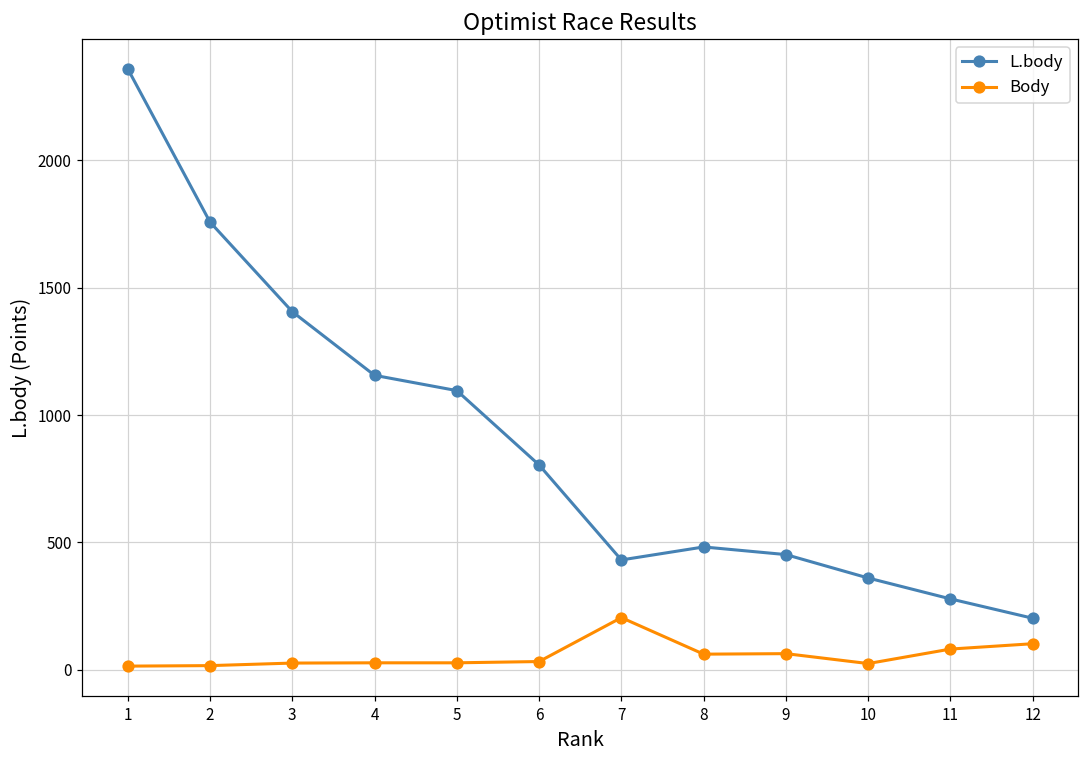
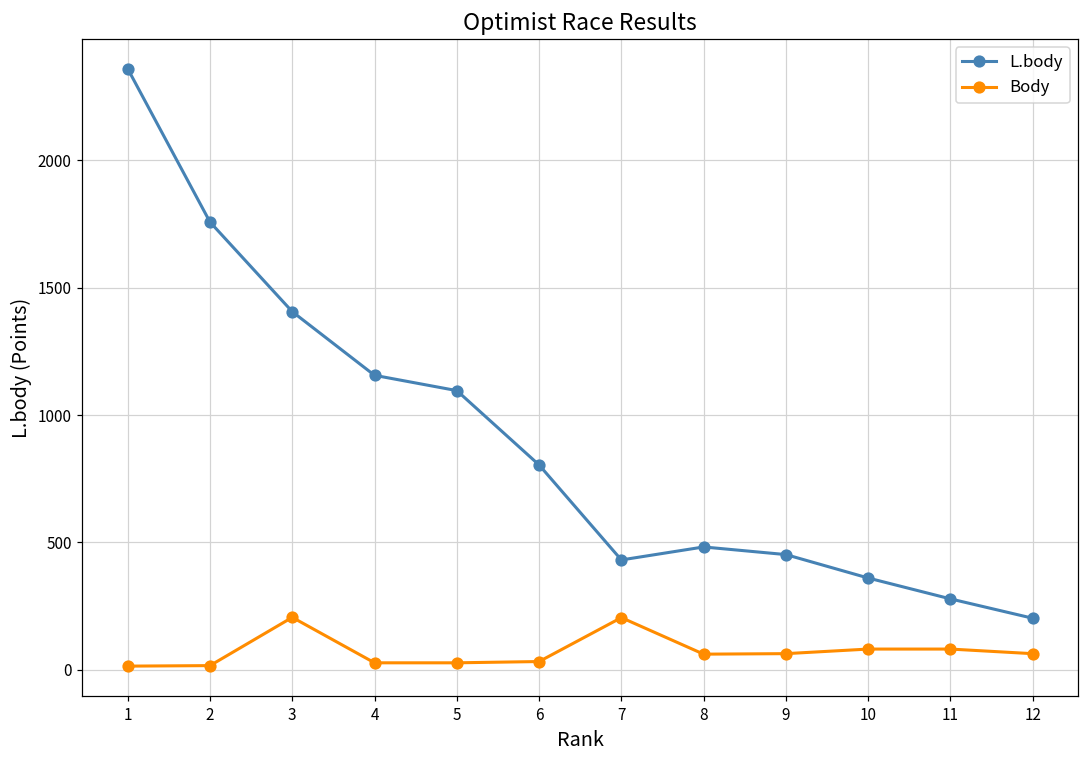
Body, 3: 30 -> 210
Body, 10: 20 -> 80
Body, 12: 100 -> 60
